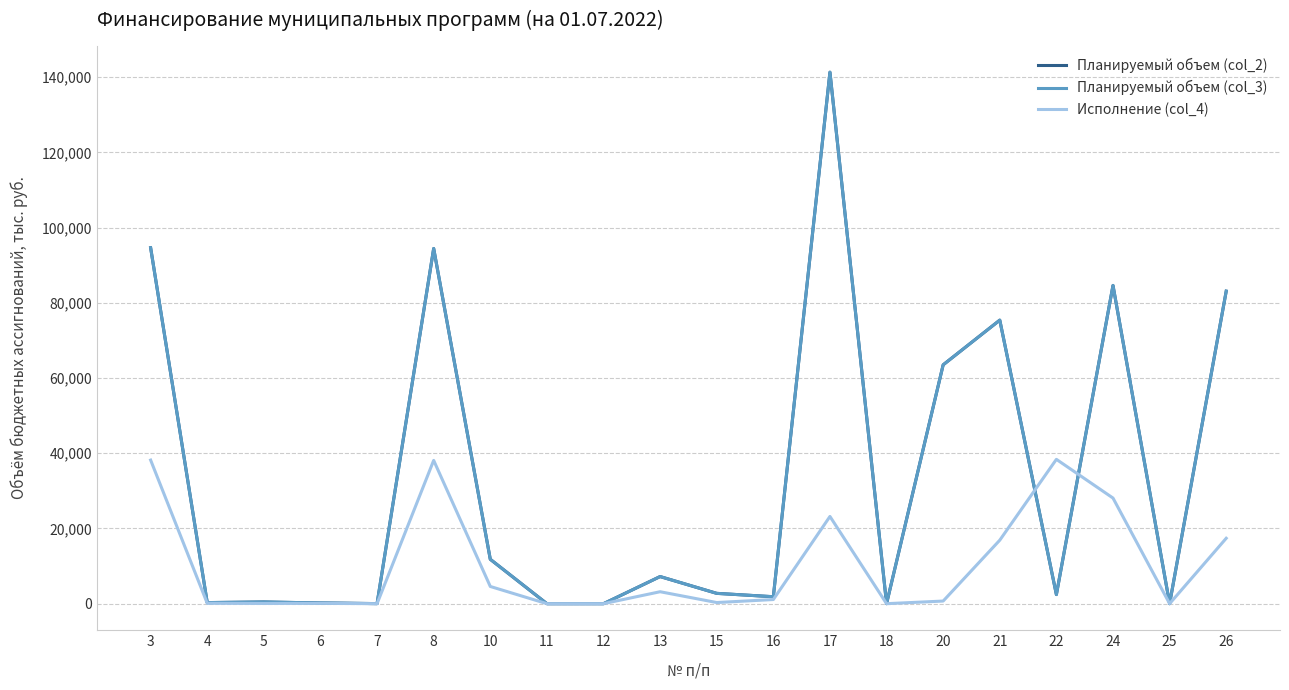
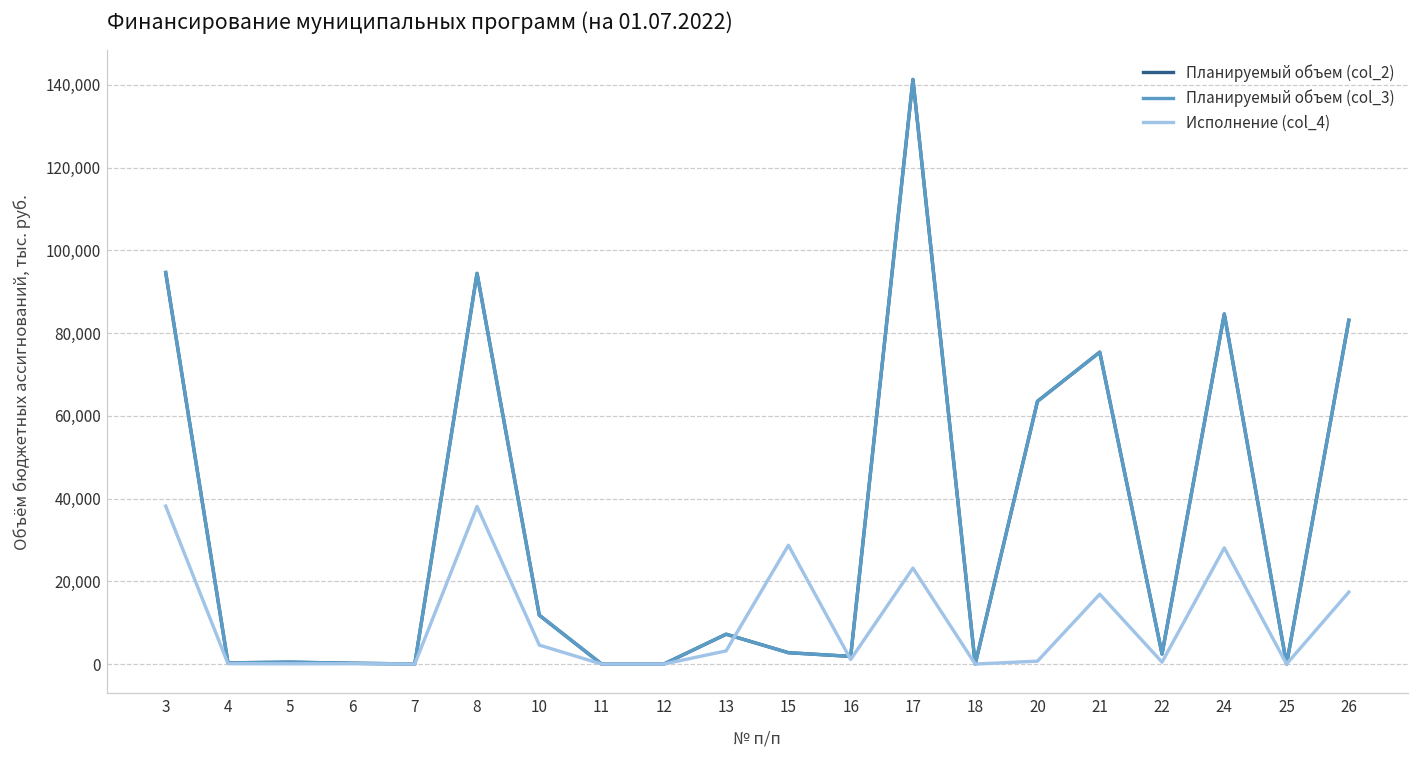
Исполнение (col_4), 15: 0 -> 29,000
Исполнение (col_4), 22: 38,000 -> 0
